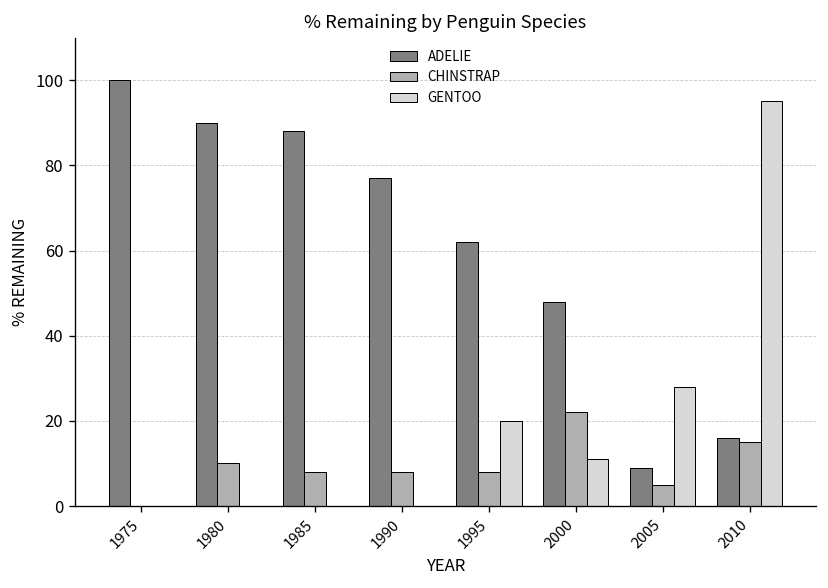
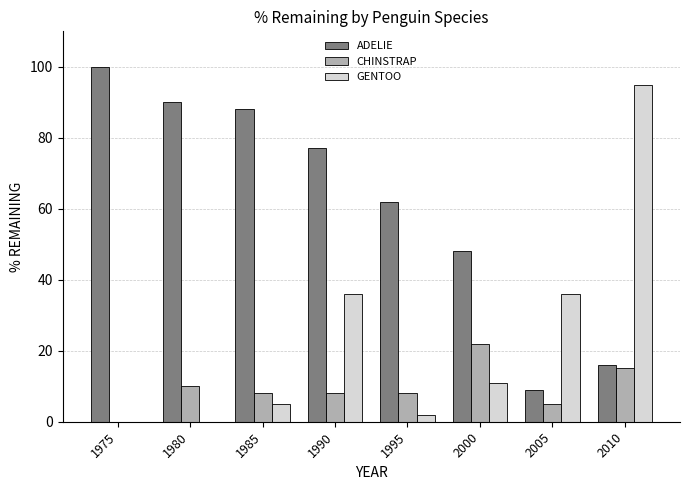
GENTOO, 1985: 0 -> 5
GENTOO, 1990: 0 -> 36
GENTOO, 1995: 20 -> 2
GENTOO, 2005: 28 -> 36
